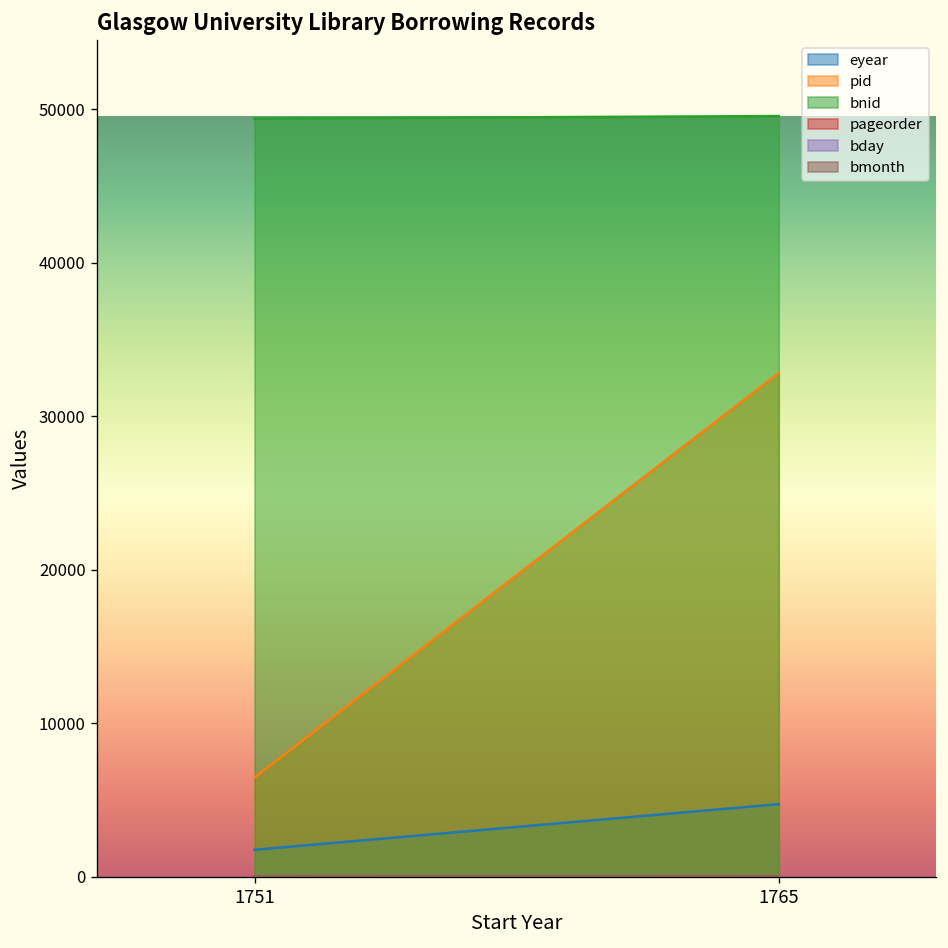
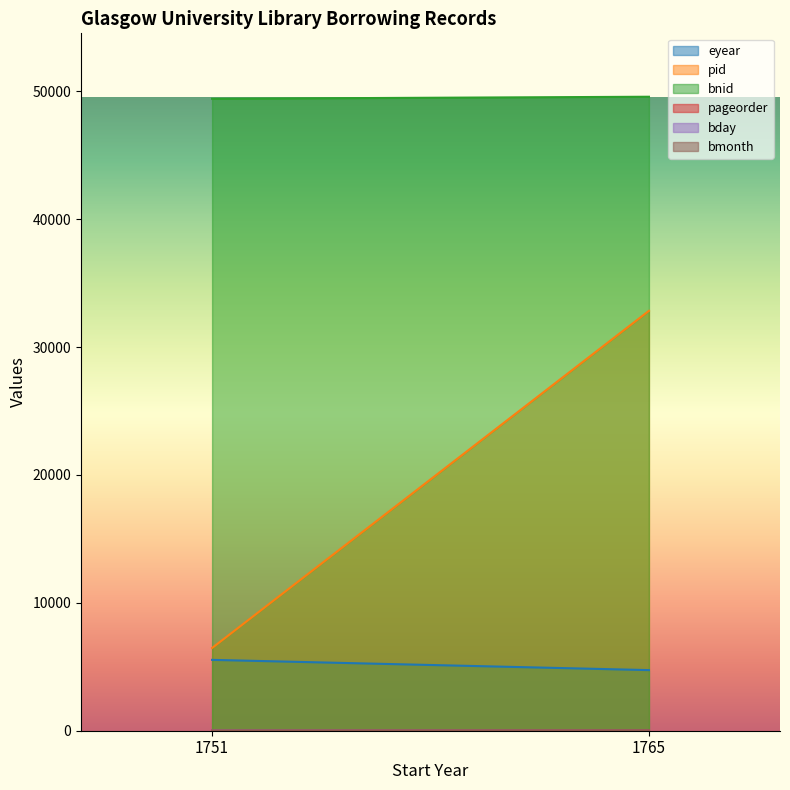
eyear, 1751: 1800 -> 5500
